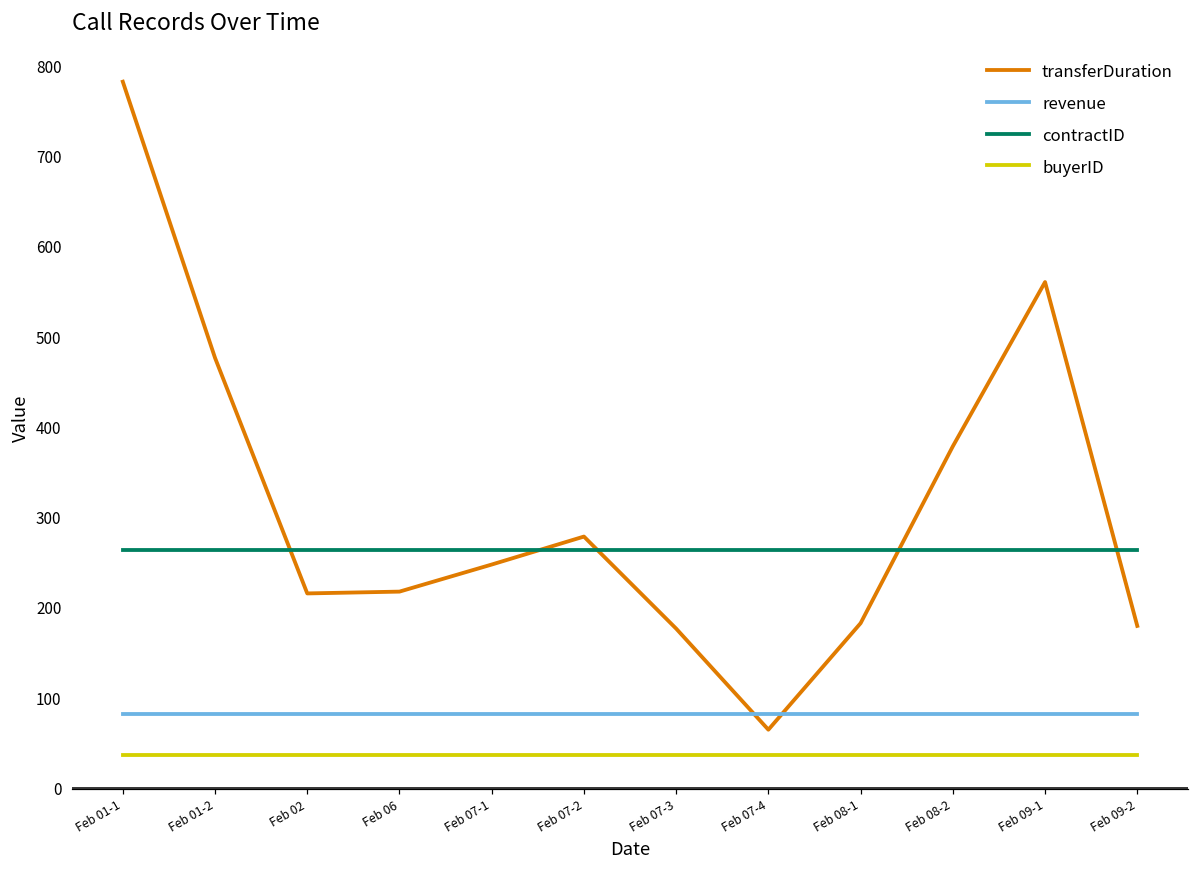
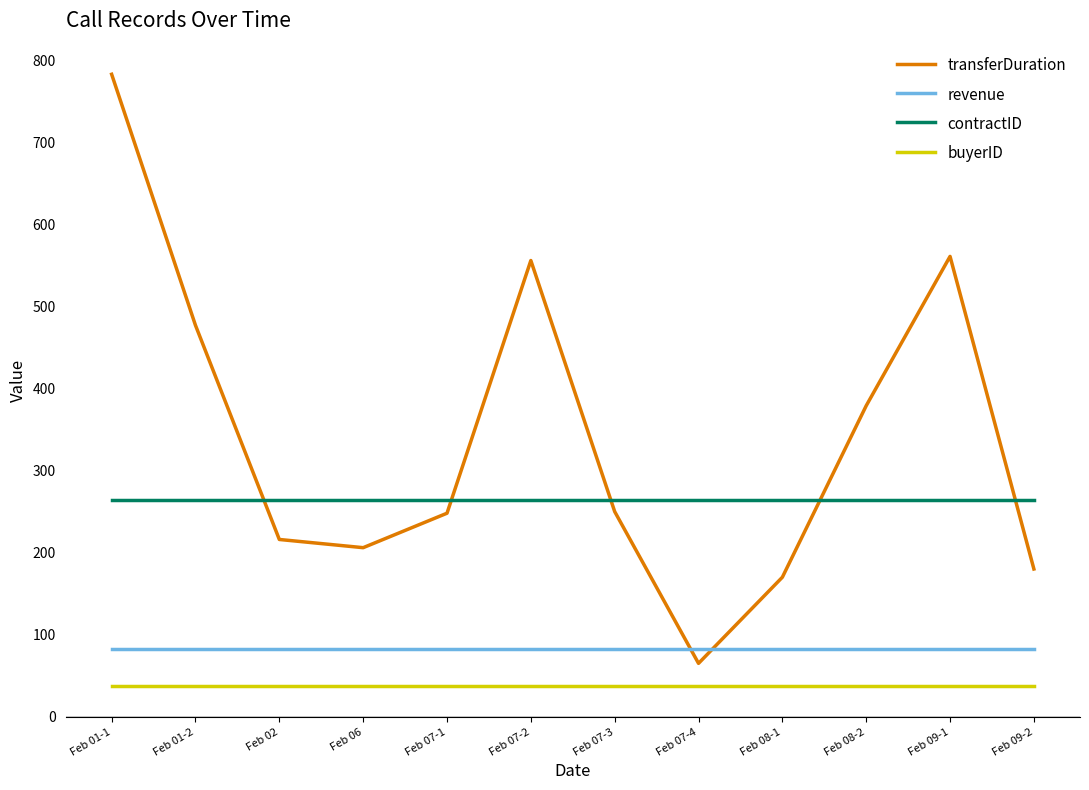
transferDuration, Feb 06: 220 -> 210
transferDuration, Feb 07-2: 280 -> 560
transferDuration, Feb 07-3: 180 -> 250
transferDuration, Feb 08-1: 180 -> 170
